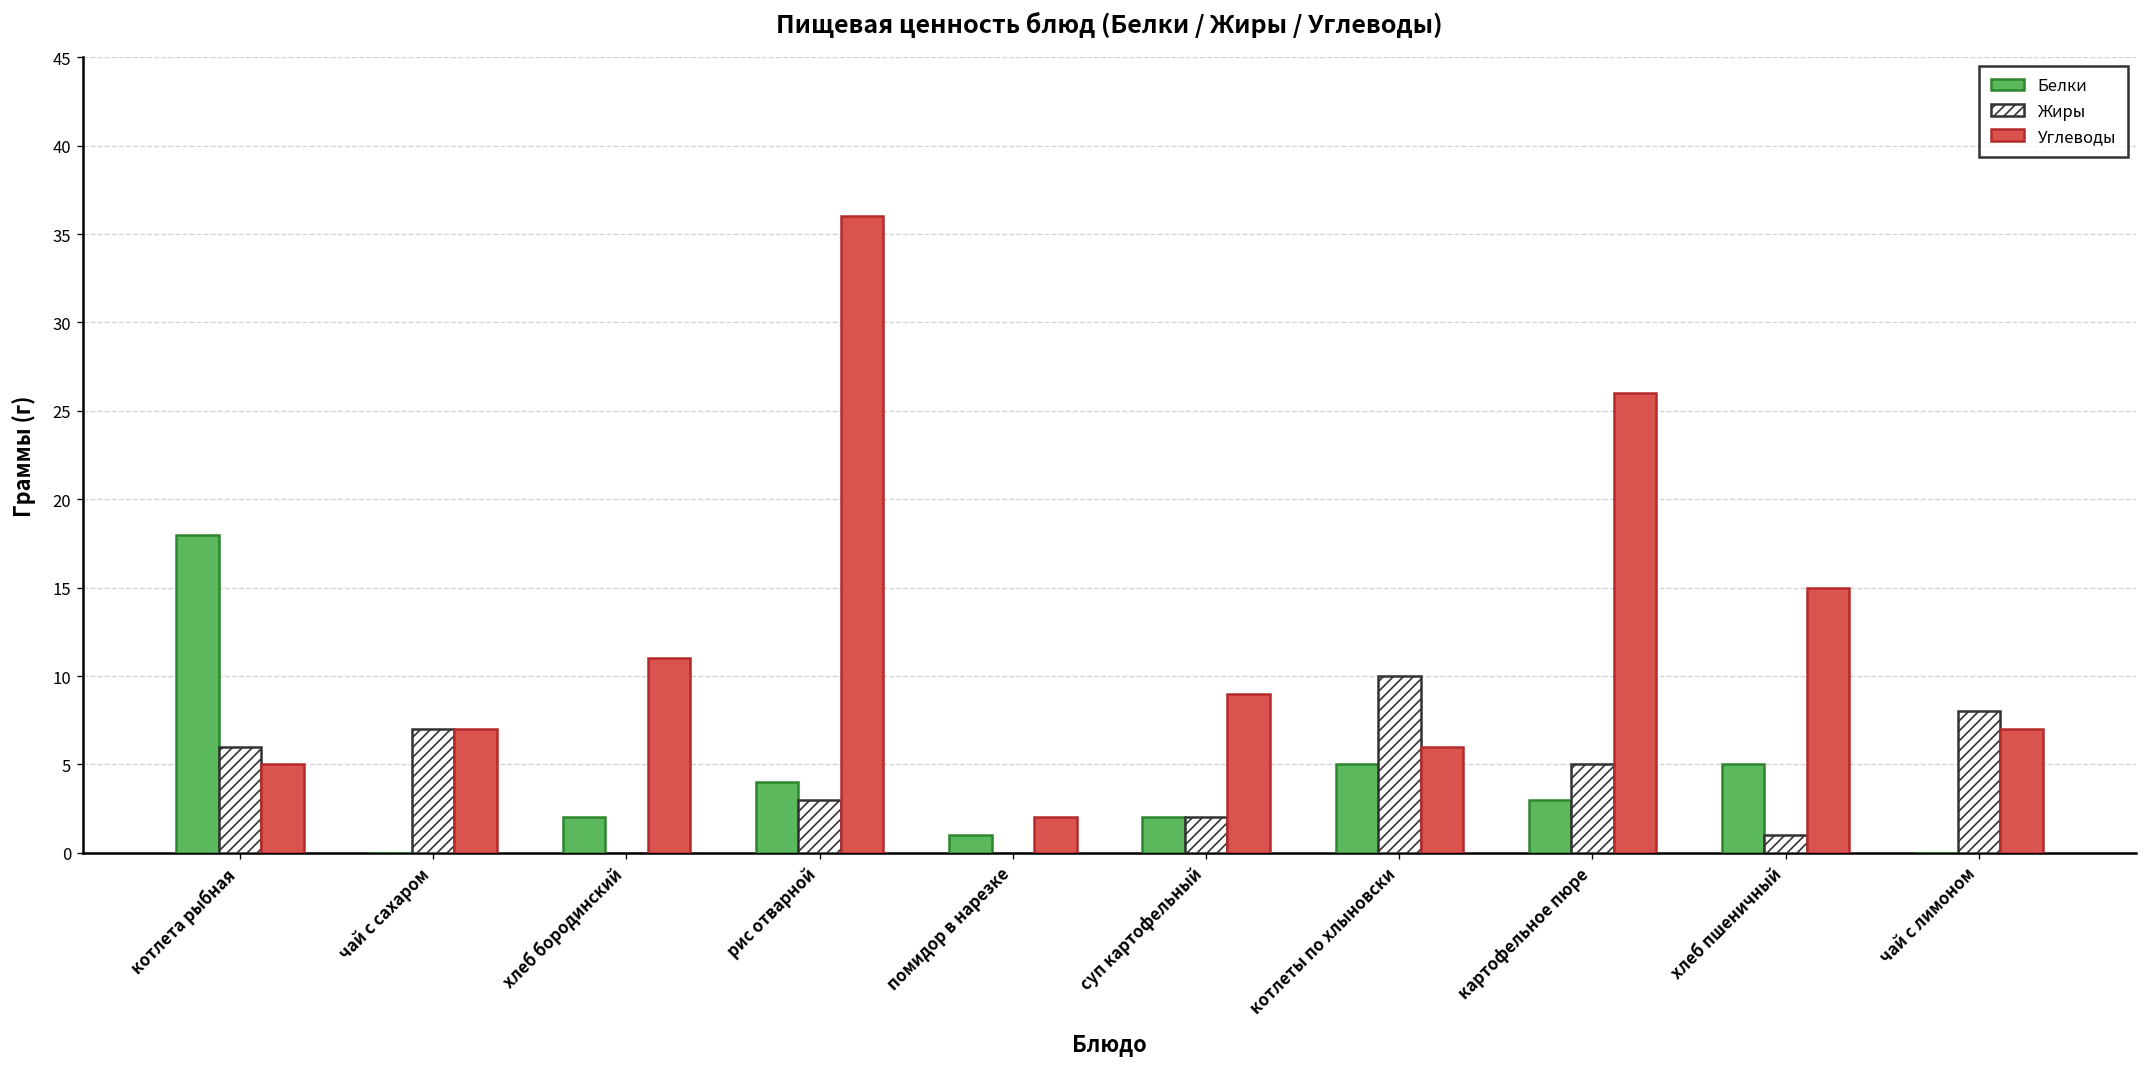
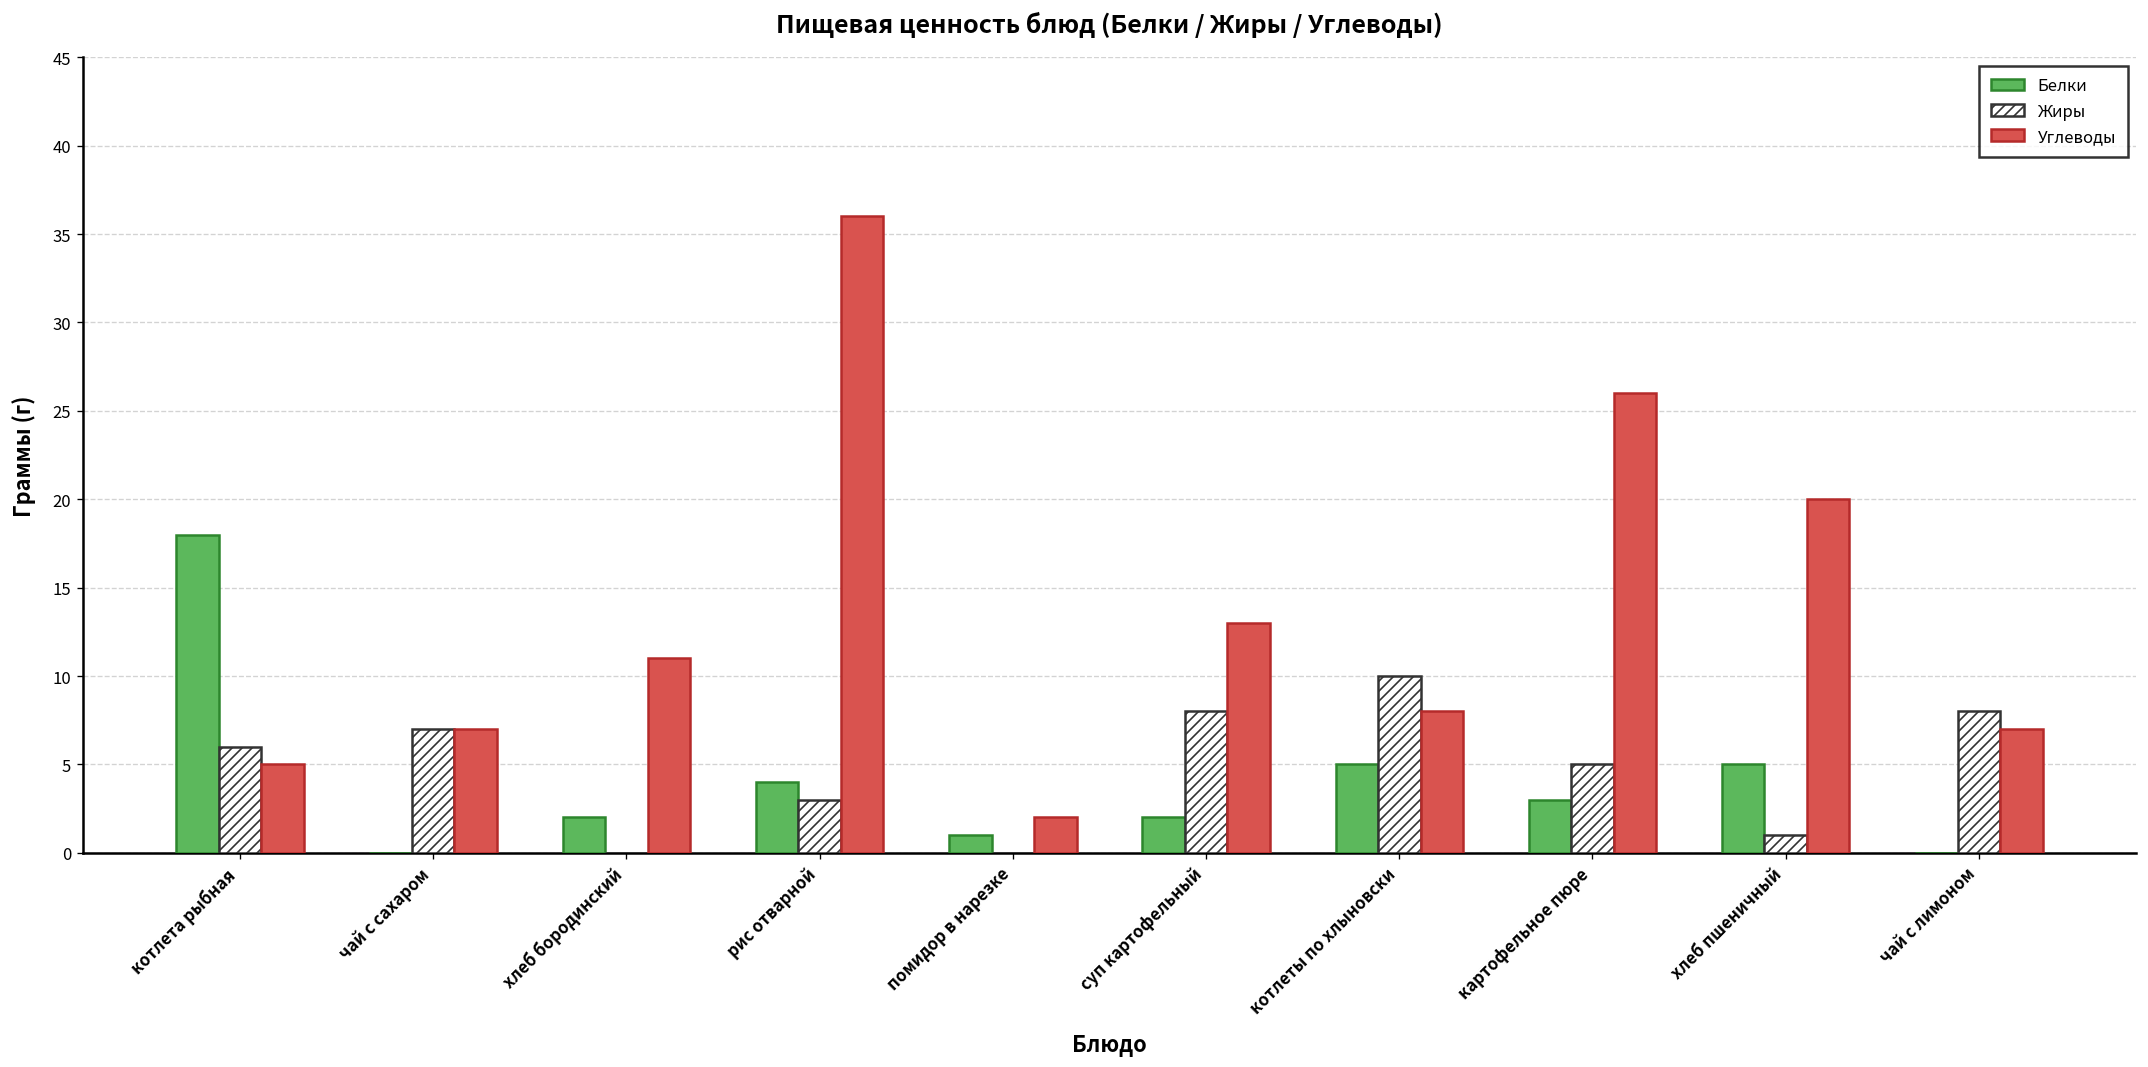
Жиры, суп картофельный: 2 -> 8
Углеводы, суп картофельный: 9 -> 13
Углеводы, котлеты по хлыновски: 6 -> 8
Углеводы, хлеб пшеничный: 15 -> 20
